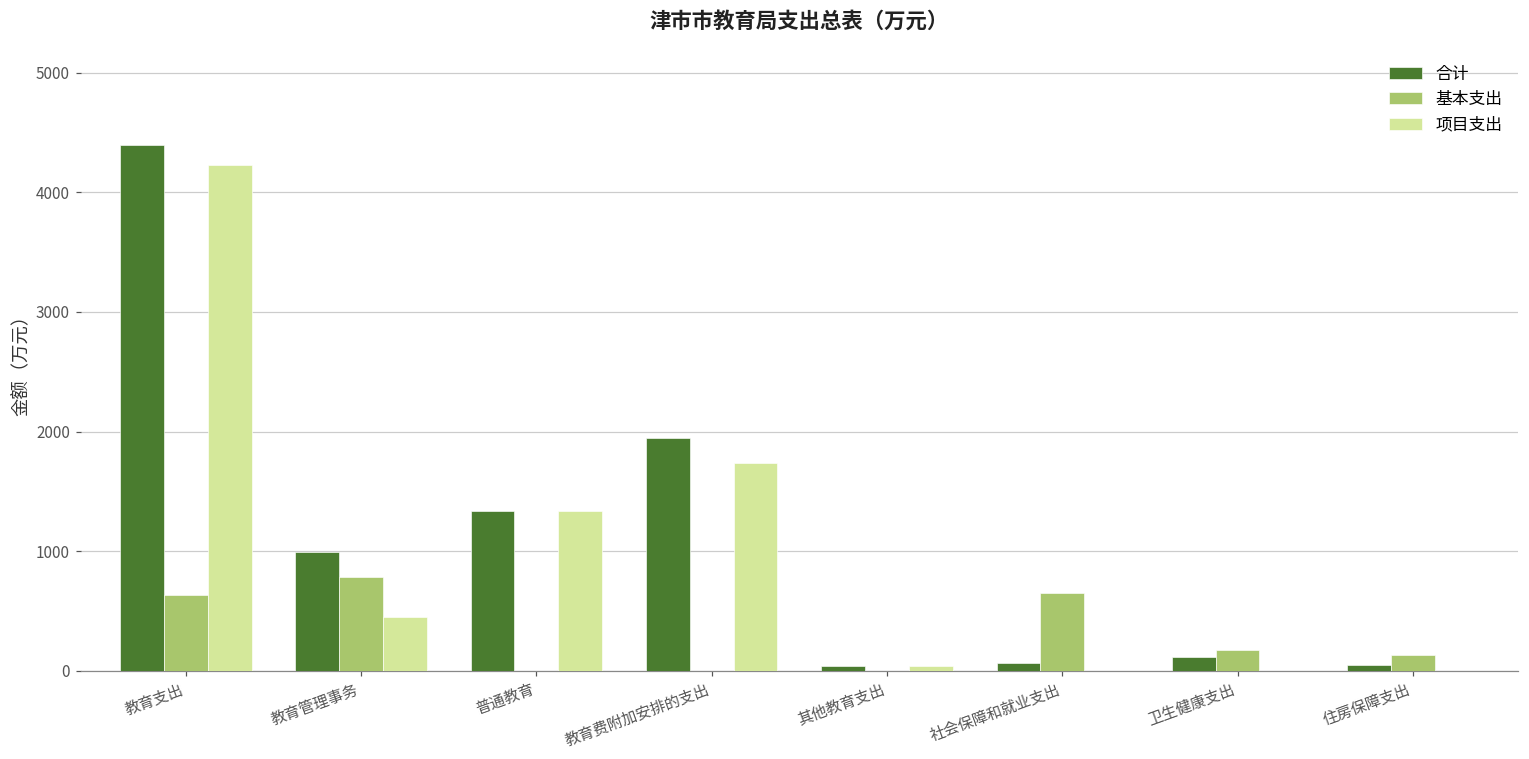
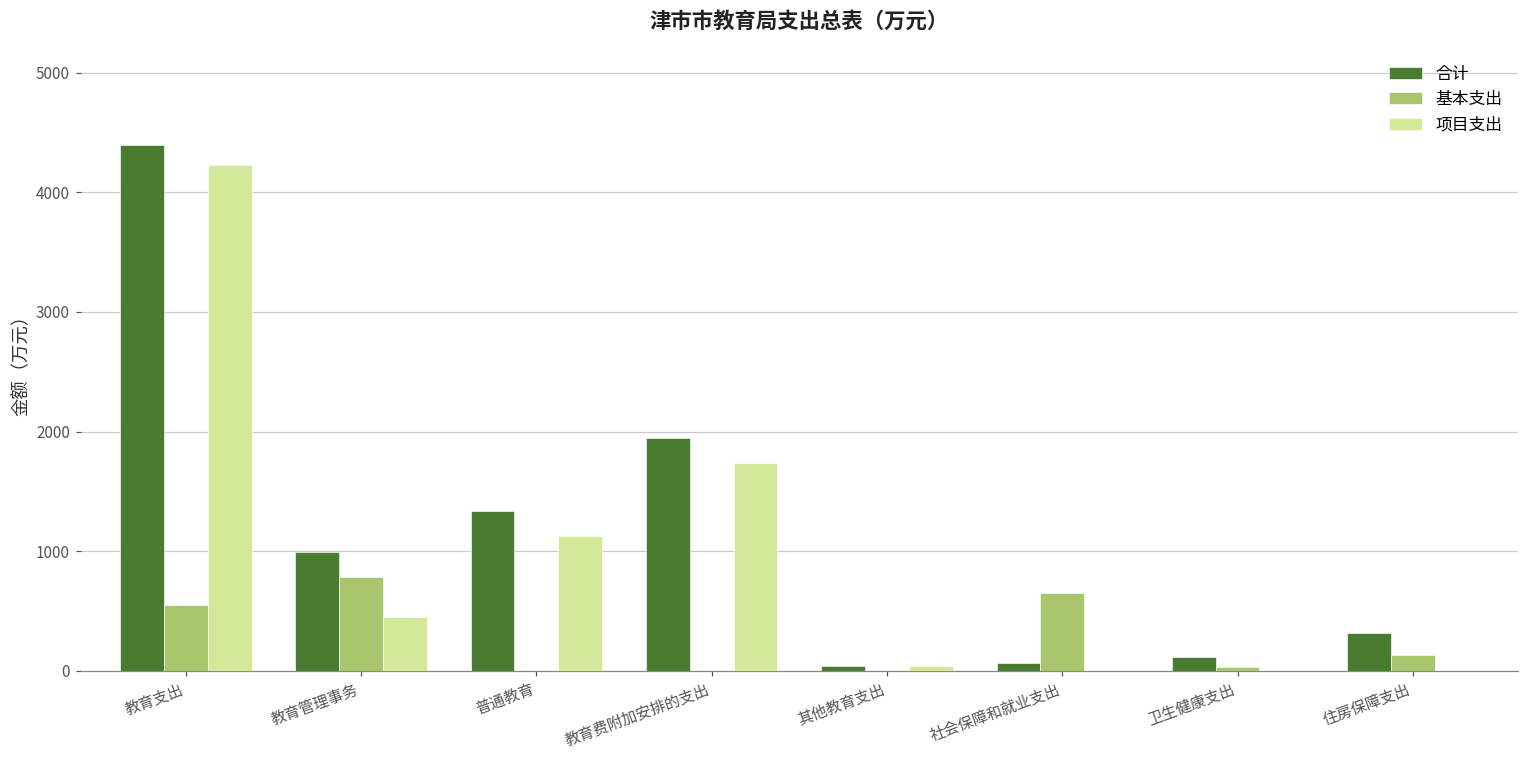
基本支出, 教育支出: 630 -> 550
项目支出, 普通教育: 1340 -> 1130
基本支出, 卫生健康支出: 170 -> 30
合计, 住房保障支出: 50 -> 310
